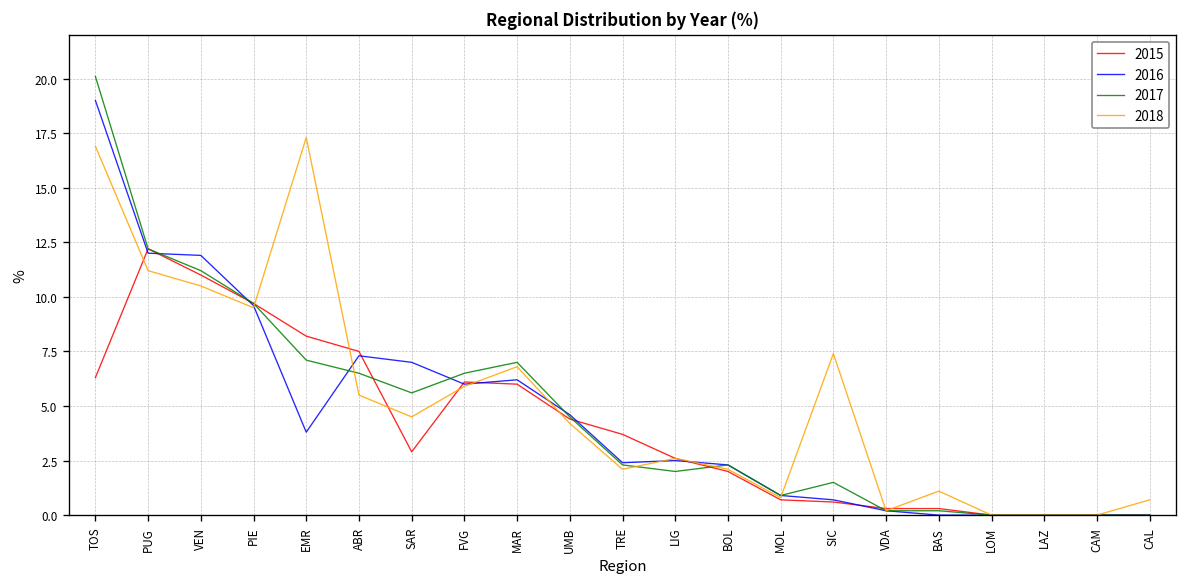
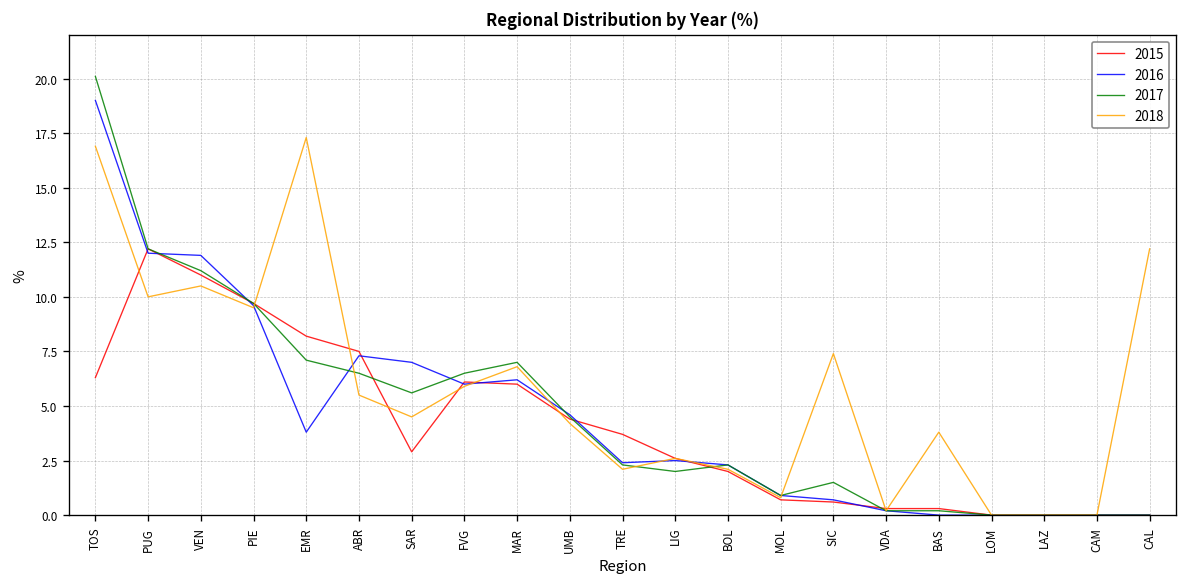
2018, PUG: 11.2 -> 10.0
2018, BAS: 1.1 -> 3.8
2018, CAL: 0.7 -> 12.2
